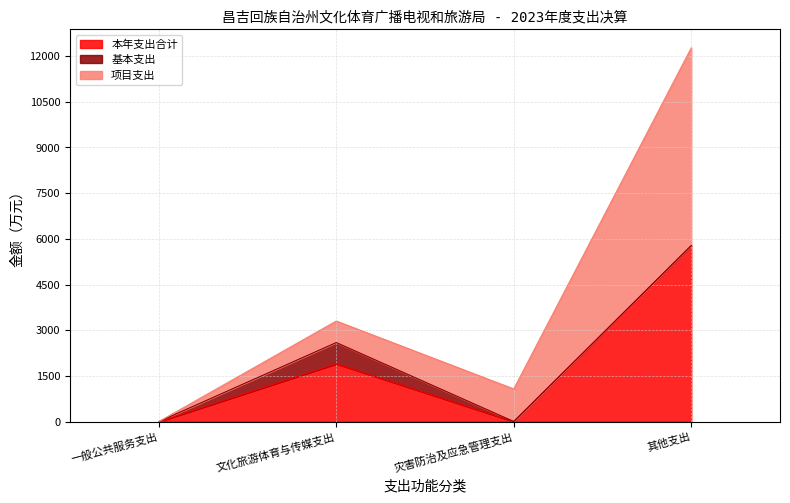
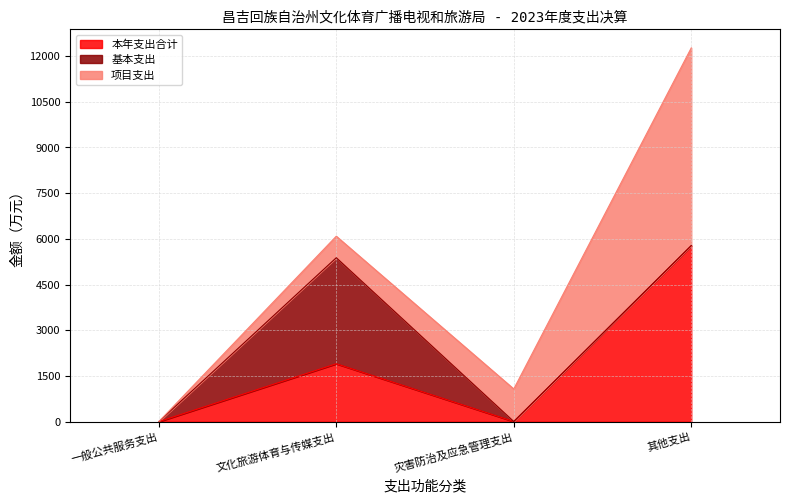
基本支出, 文化旅游体育与传媒支出: 700 -> 3500
